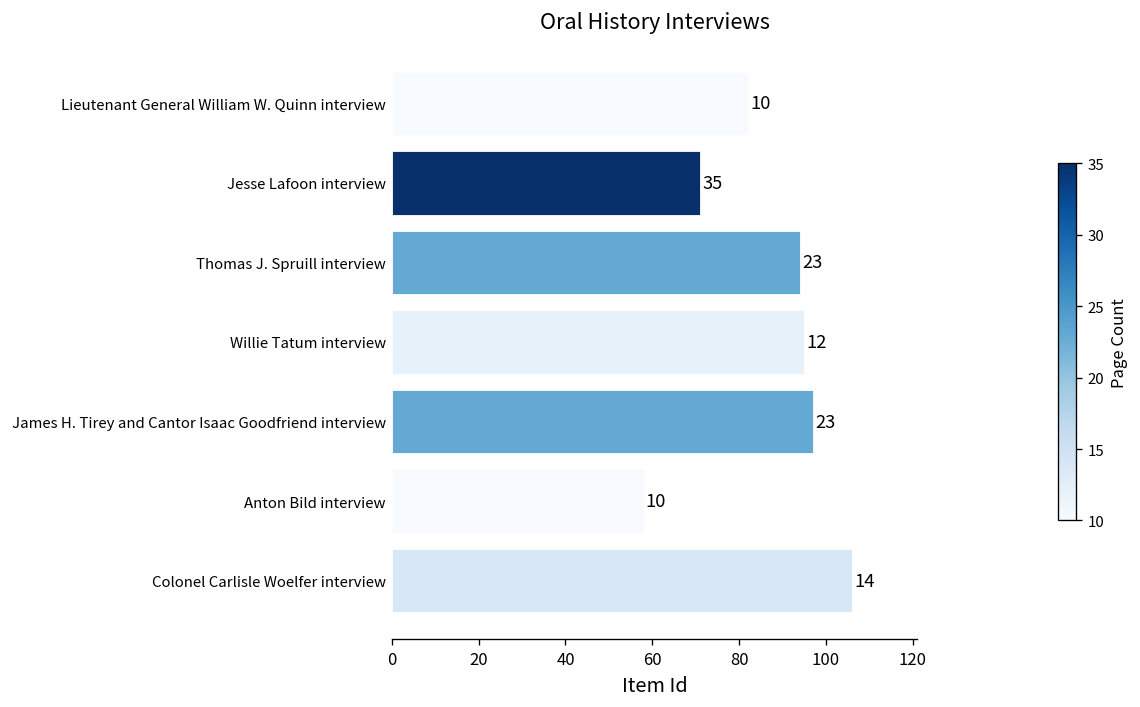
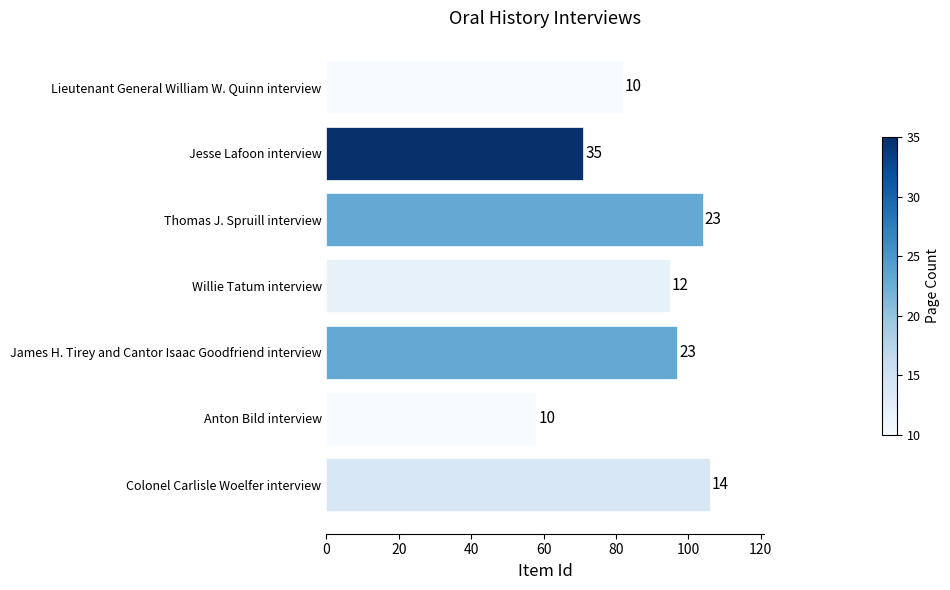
Thomas J. Spruill interview: 94 -> 104
